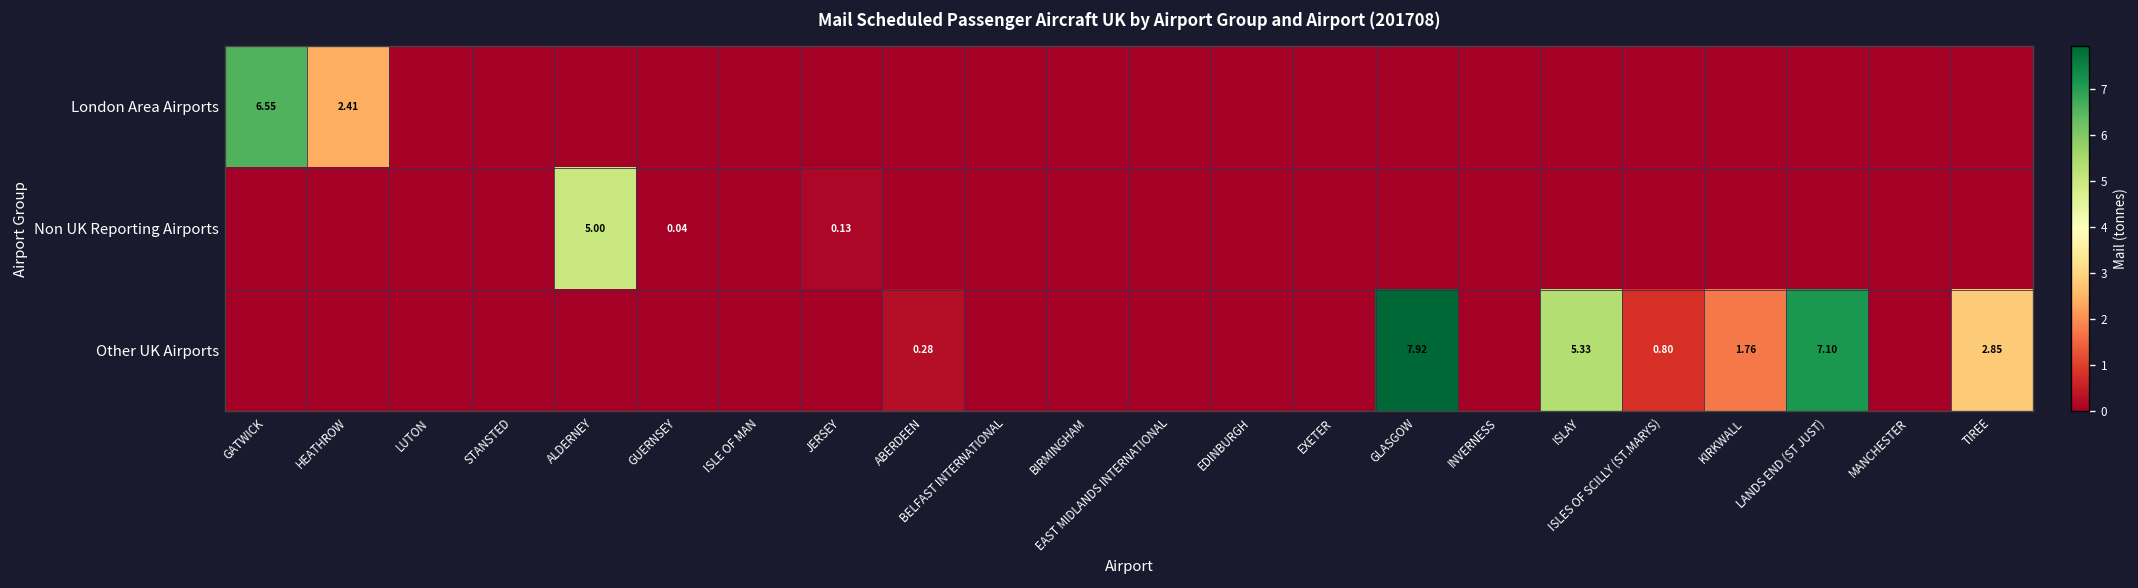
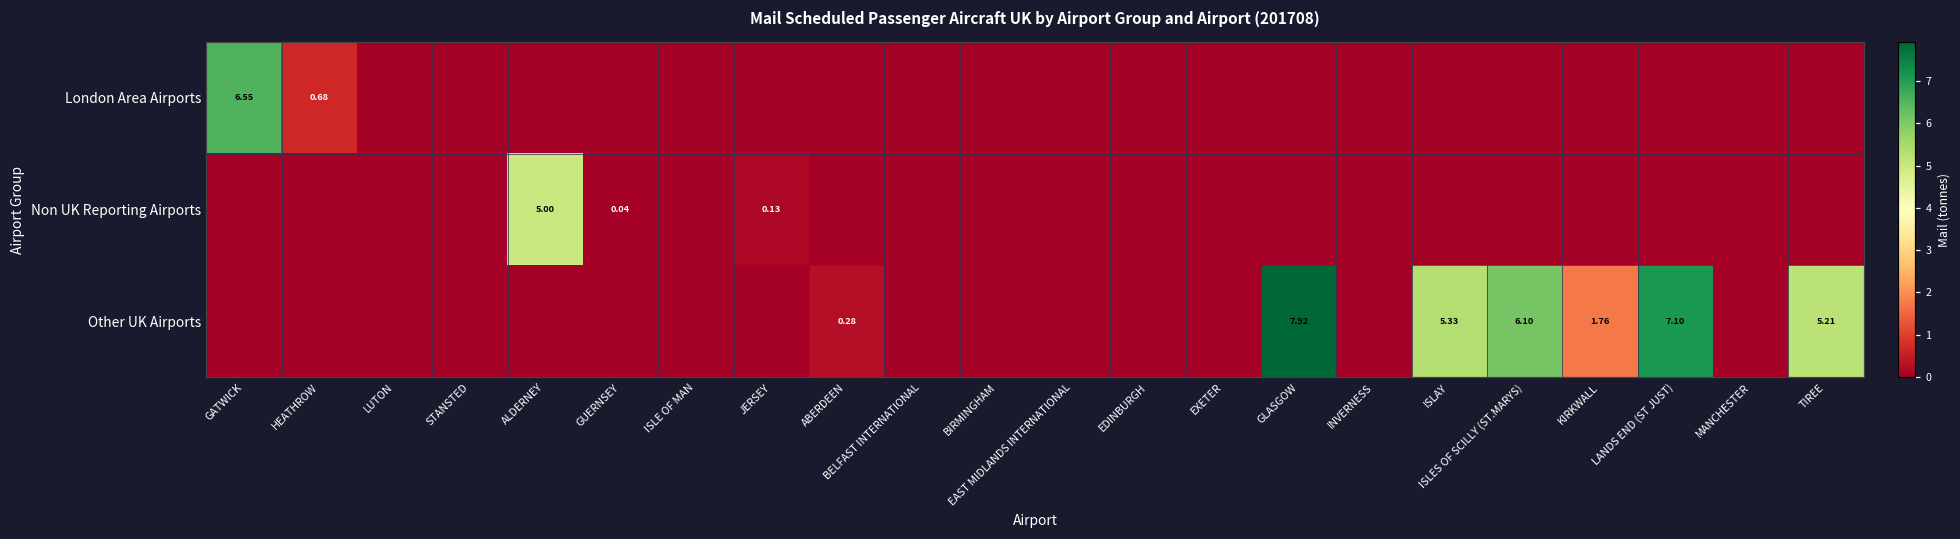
London Area Airports, HEATHROW: 2.41 -> 0.68
Other UK Airports, ISLES OF SCILLY (ST.MARYS): 0.80 -> 6.10
Other UK Airports, TIREE: 2.85 -> 5.21
